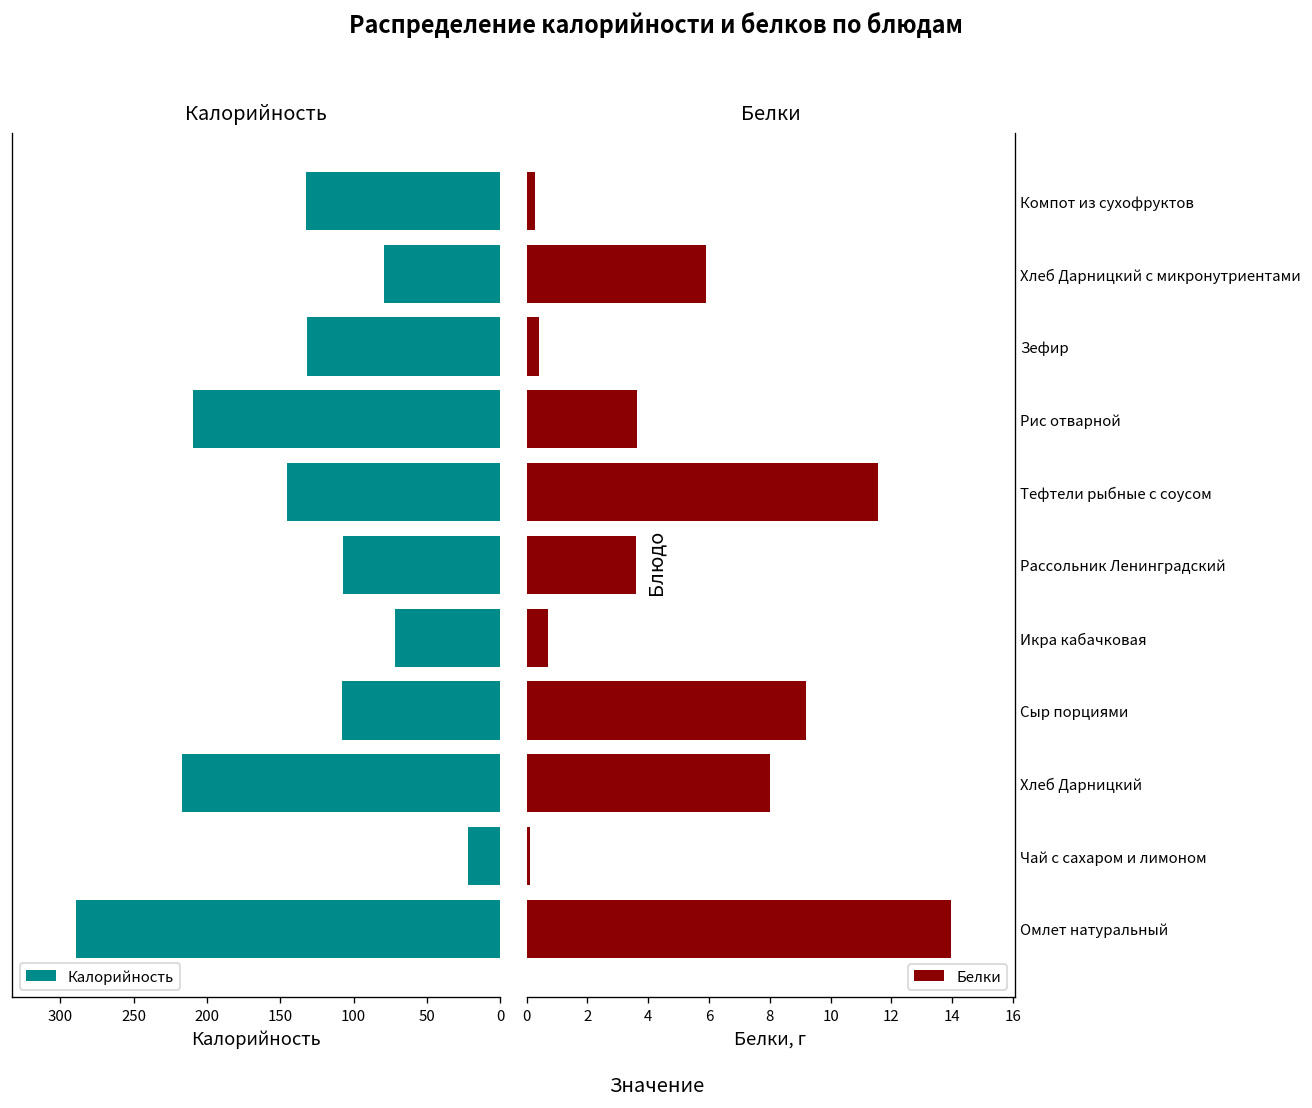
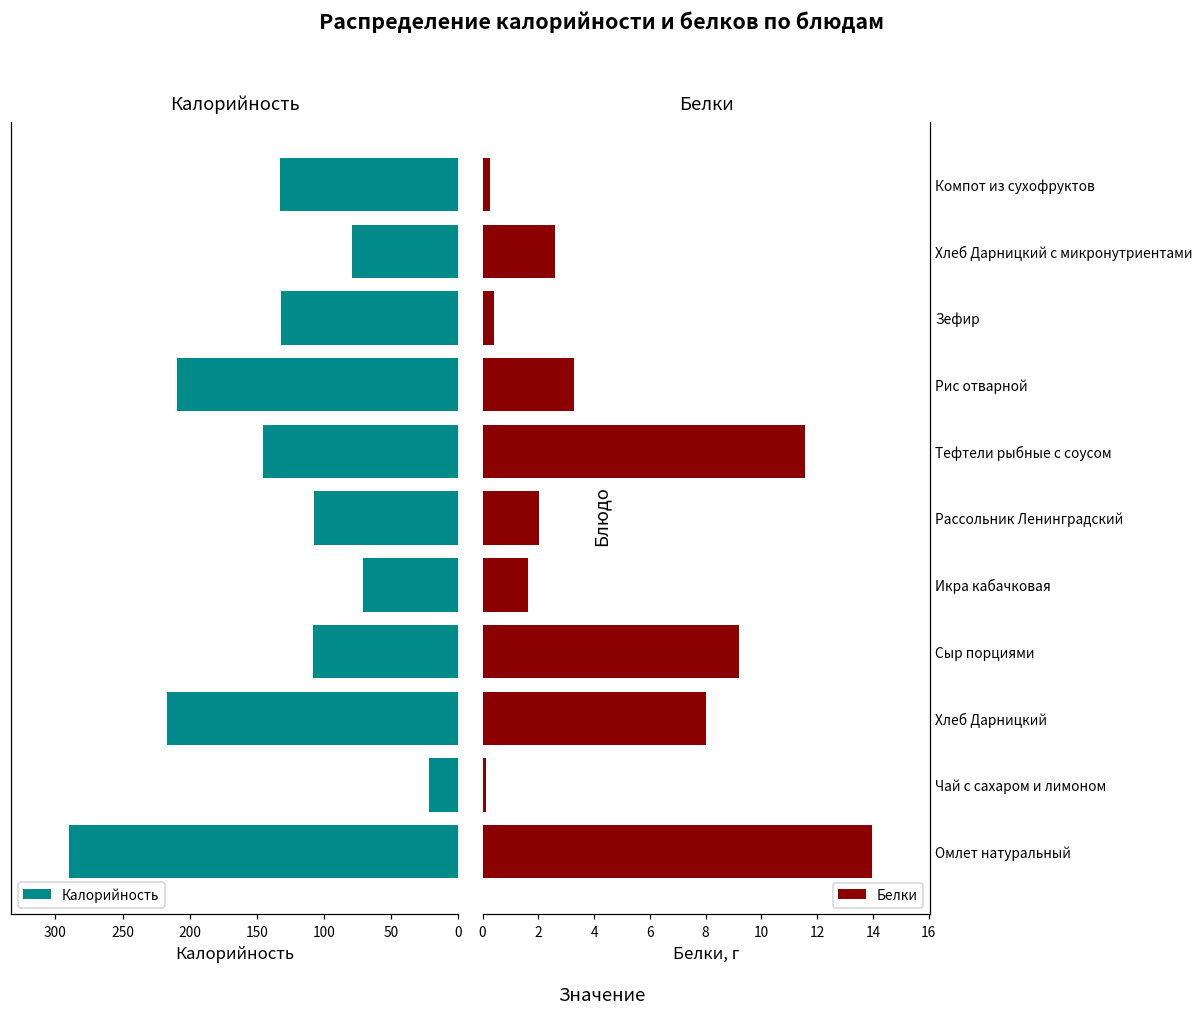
Белки, Хлеб Дарницкий с микронутриентами: 5.9 -> 2.6
Белки, Рис отварной: 3.7 -> 3.3
Белки, Рассольник Ленинградский: 3.6 -> 2.0
Белки, Икра кабачковая: 0.7 -> 1.6
